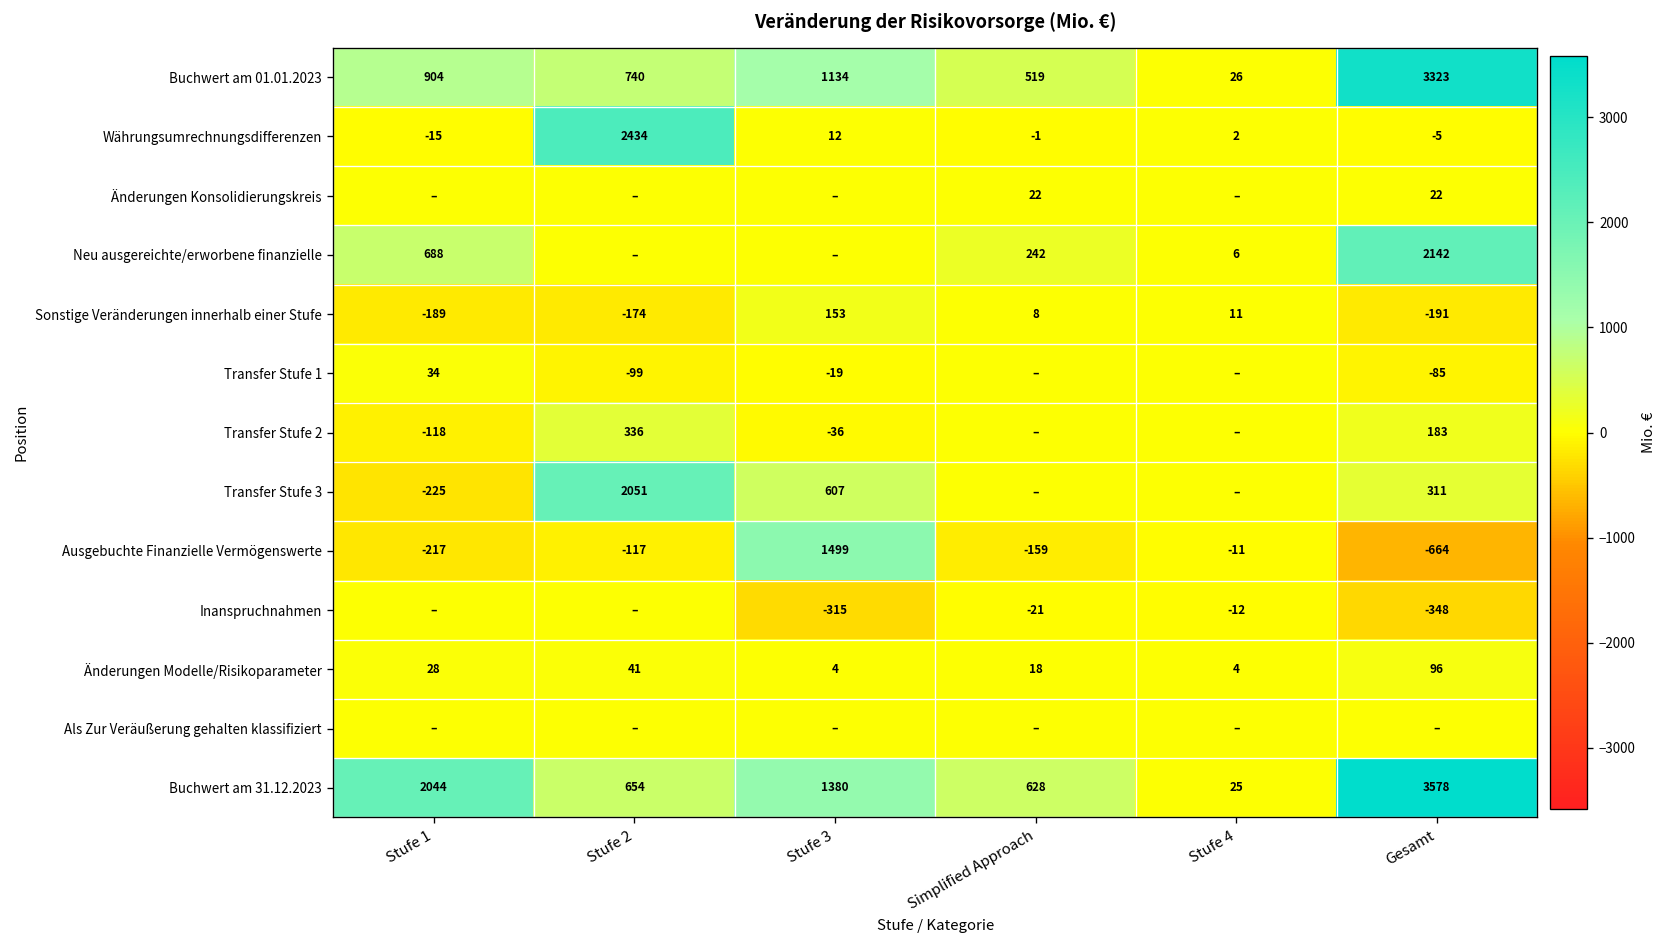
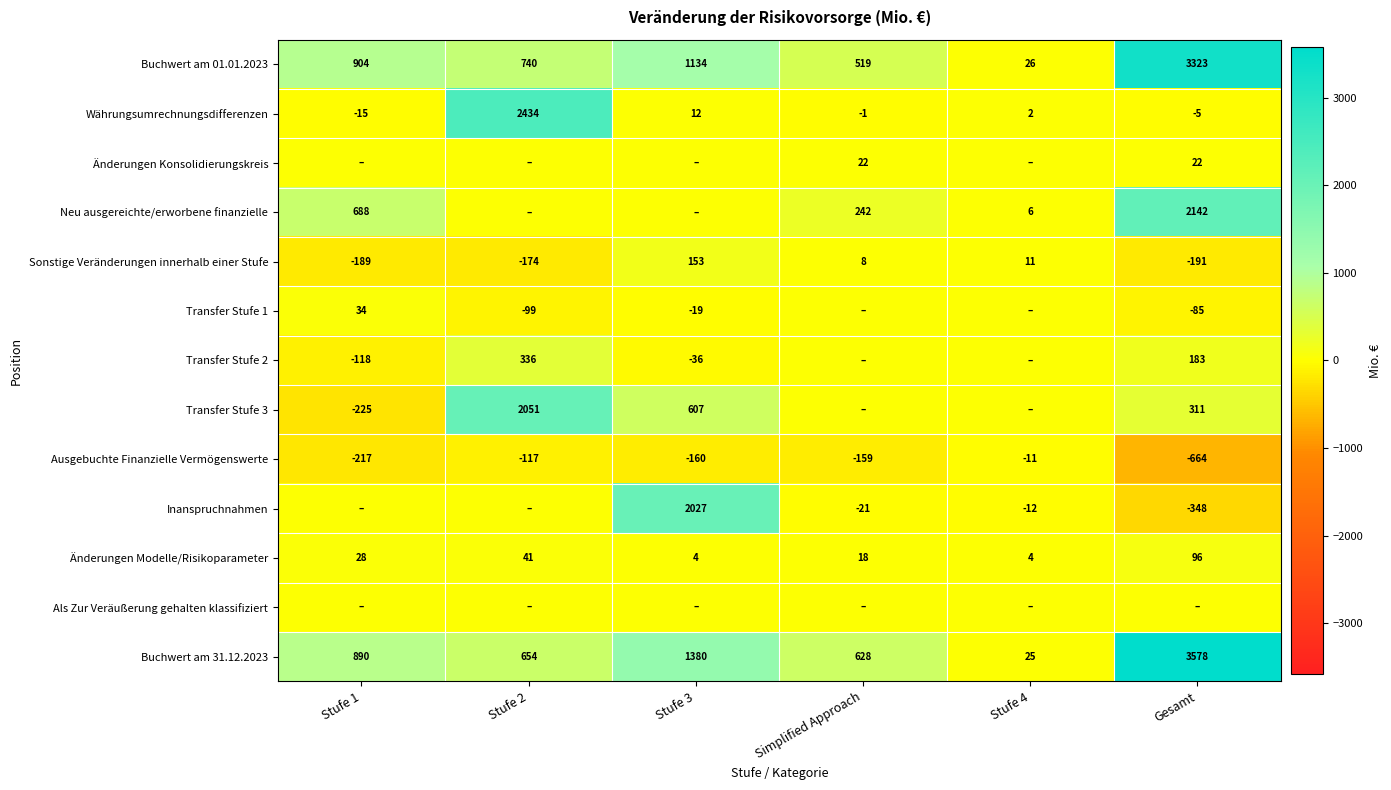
Ausgebuchte Finanzielle Vermögenswerte, Stufe 3: 1499 -> -160
Inanspruchnahmen, Stufe 3: -315 -> 2027
Buchwert am 31.12.2023, Stufe 1: 2044 -> 890
